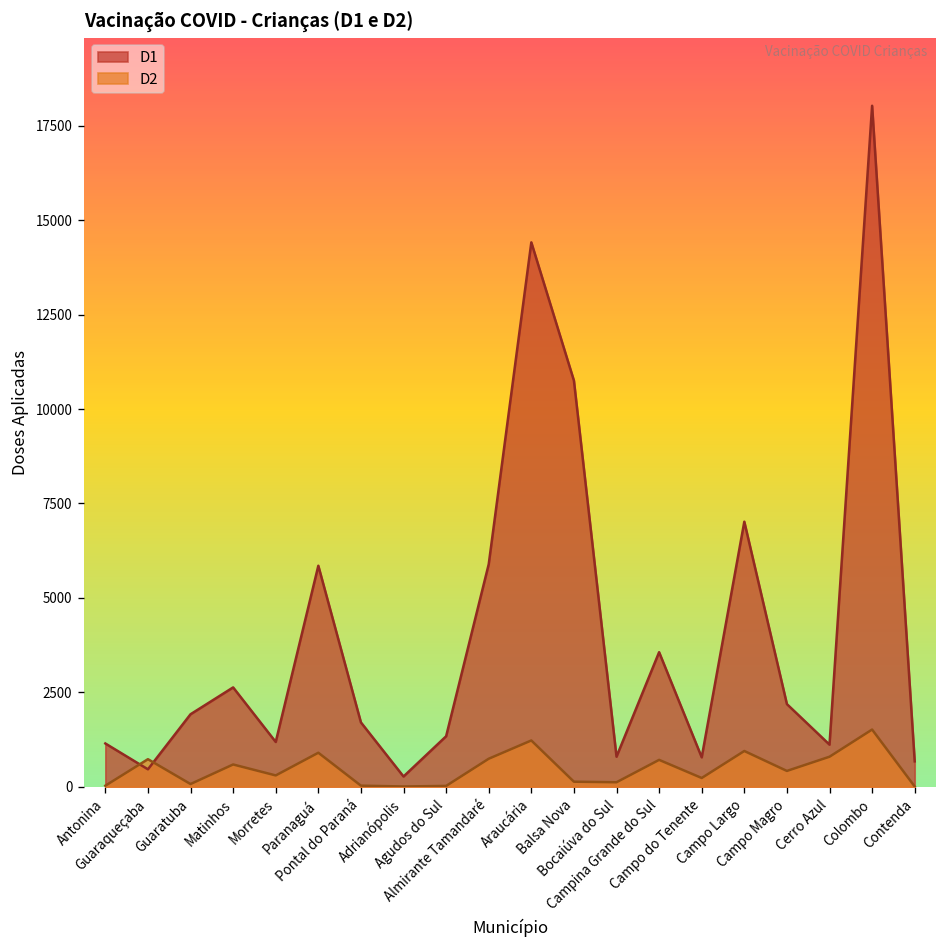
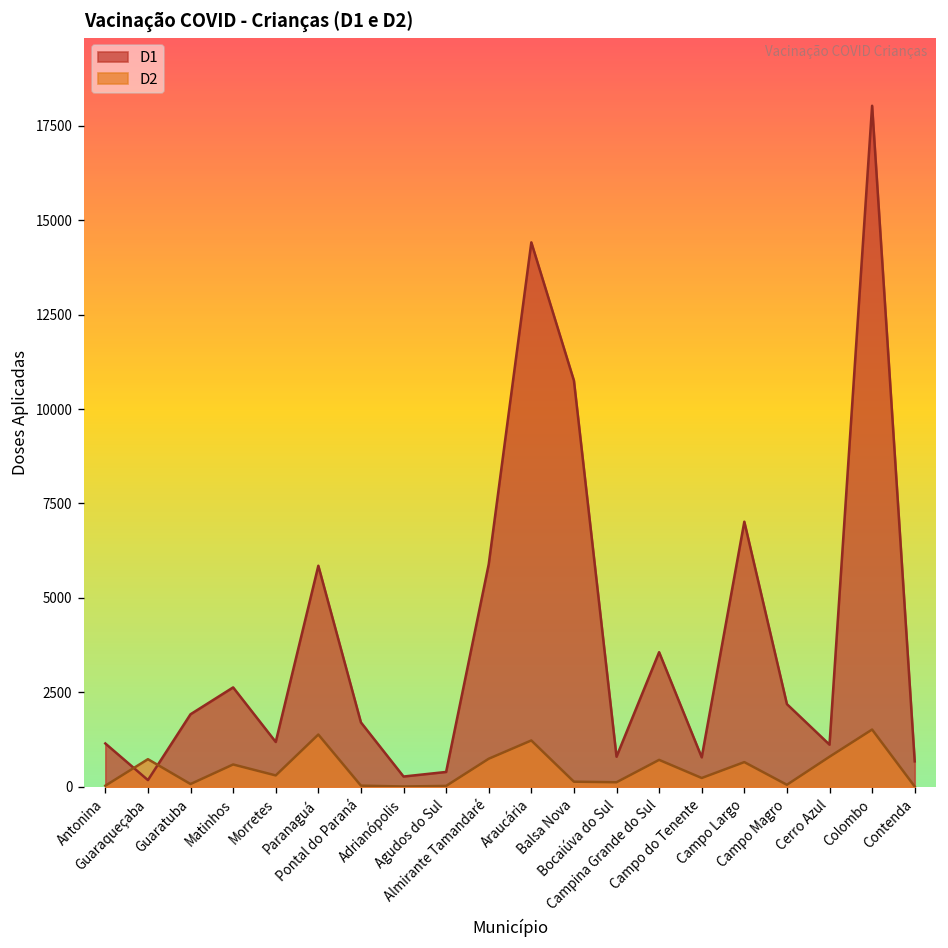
D1, Guaraqueçaba: 500 -> 200
D2, Paranaguá: 900 -> 1400
D1, Agudos do Sul: 1300 -> 400
D2, Campo Largo: 900 -> 700
D2, Campo Magro: 400 -> 100
